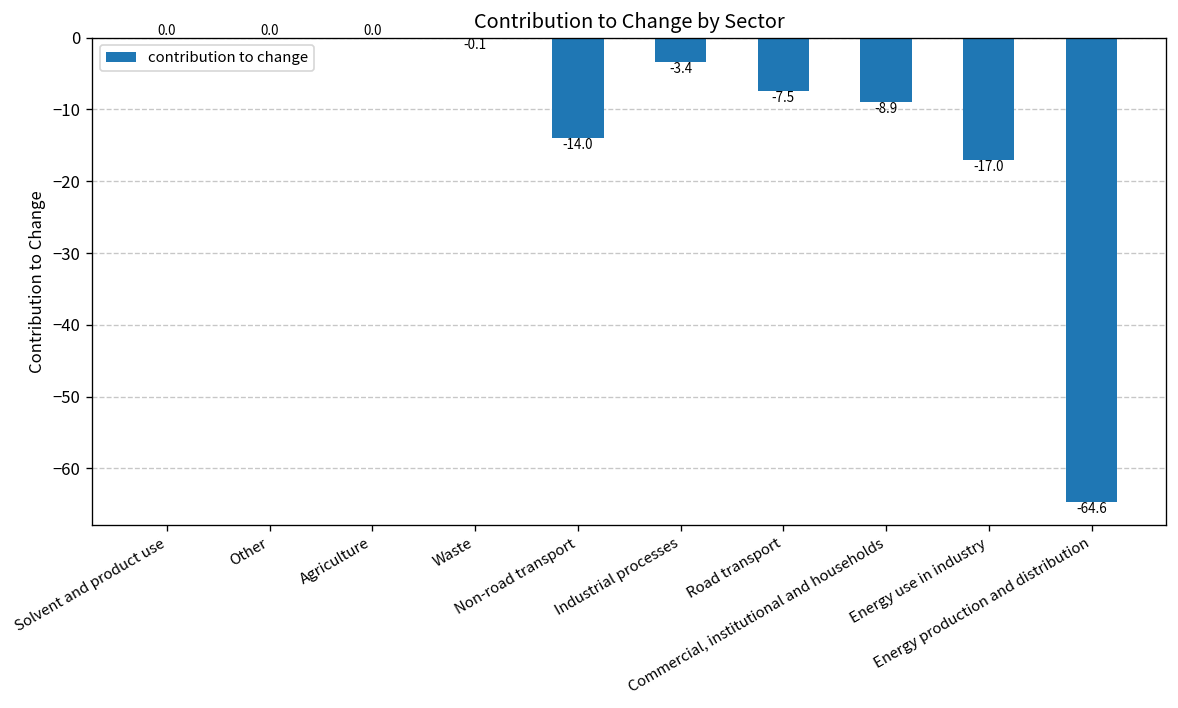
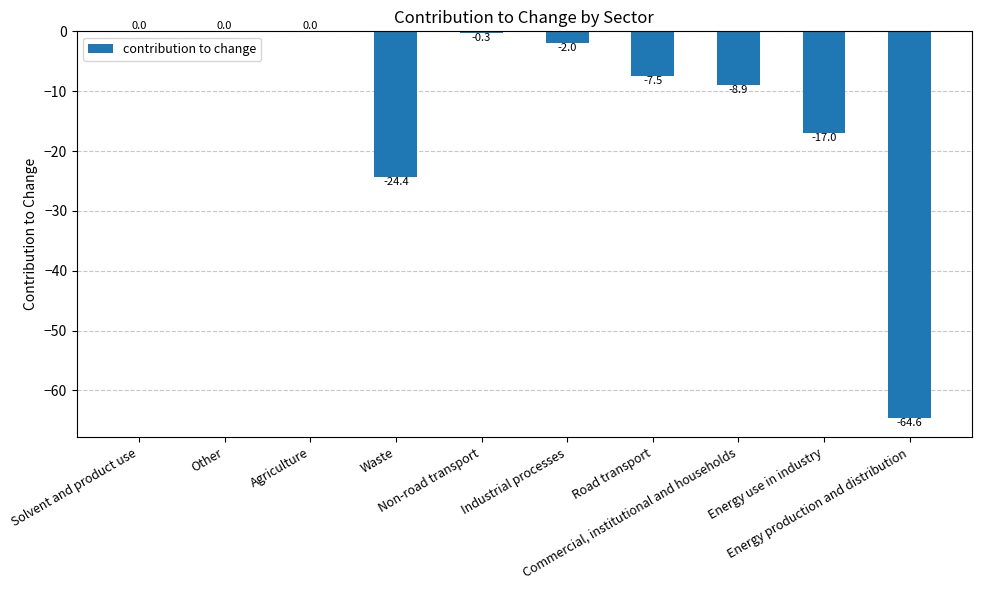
Waste: -0.1 -> -24.4
Non-road transport: -14.0 -> -0.3
Industrial processes: -3.4 -> -2.0
